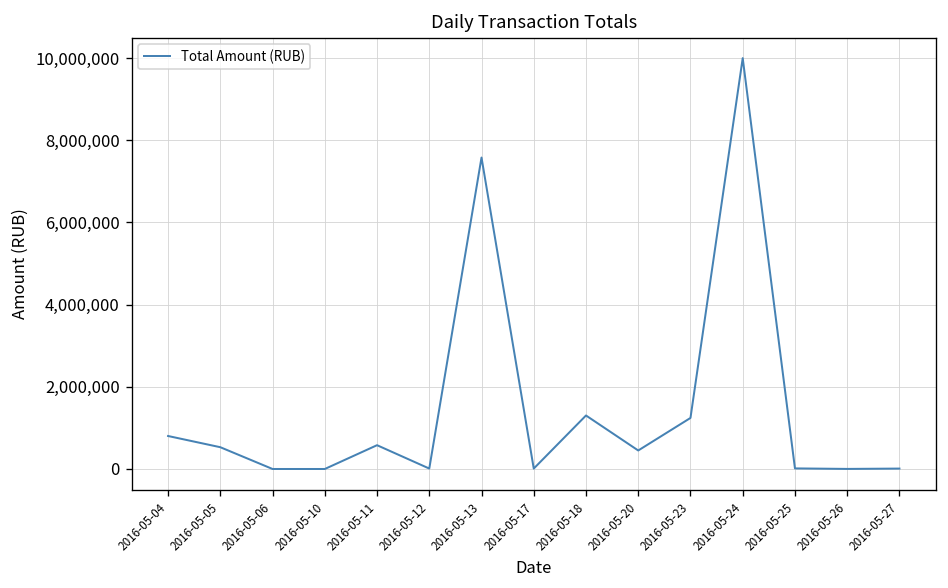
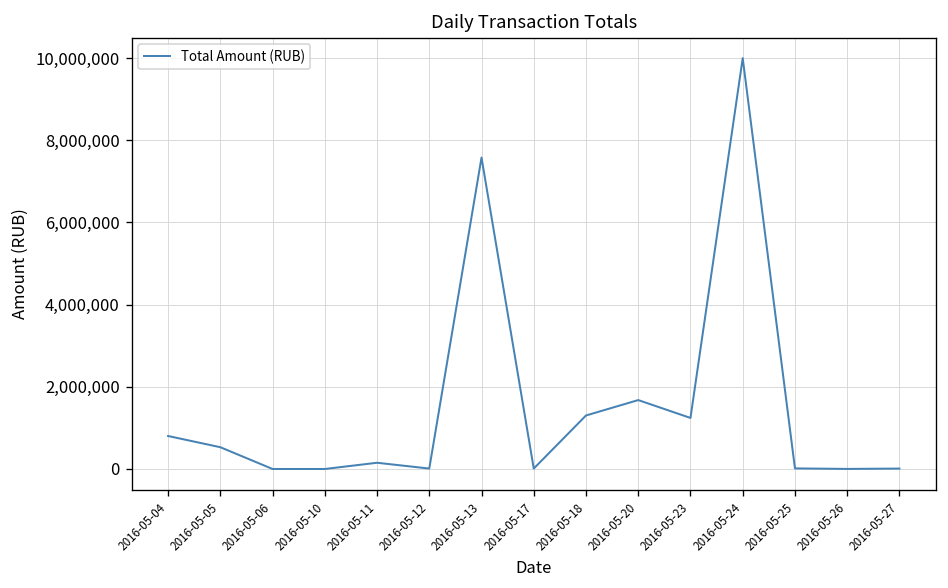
2016-05-11: 600,000 -> 200,000
2016-05-20: 500,000 -> 1,700,000
